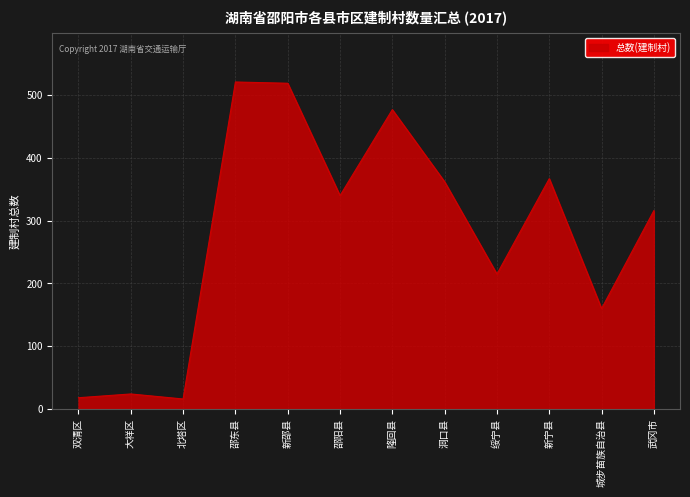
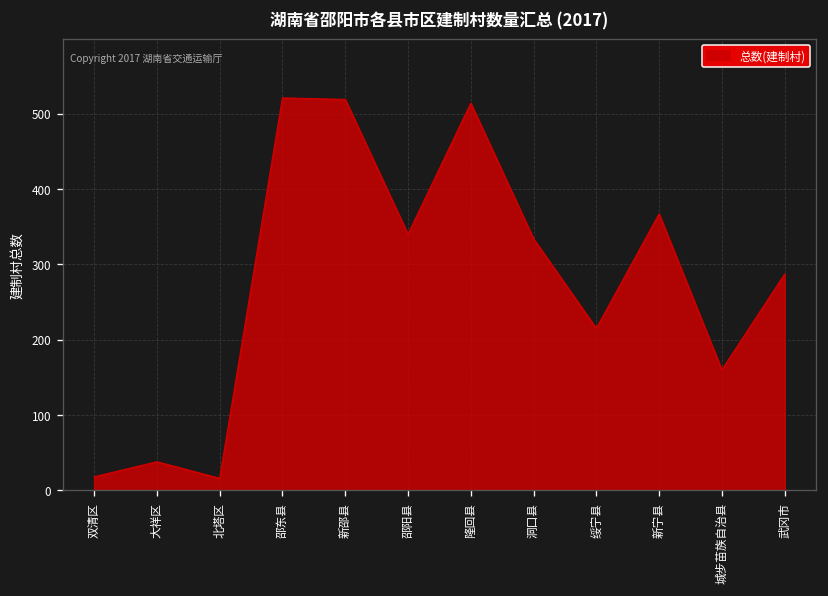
大祥区: 20 -> 40
隆回县: 480 -> 510
洞口县: 360 -> 330
武冈市: 320 -> 290
